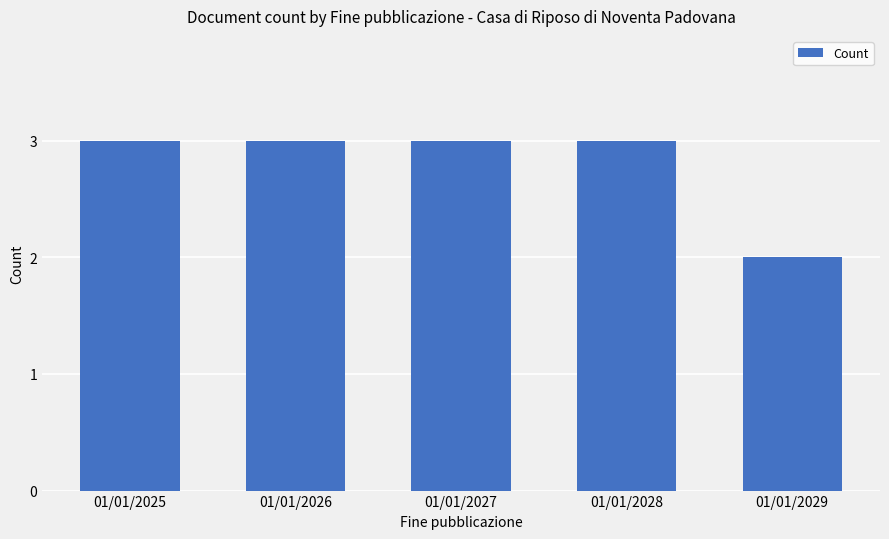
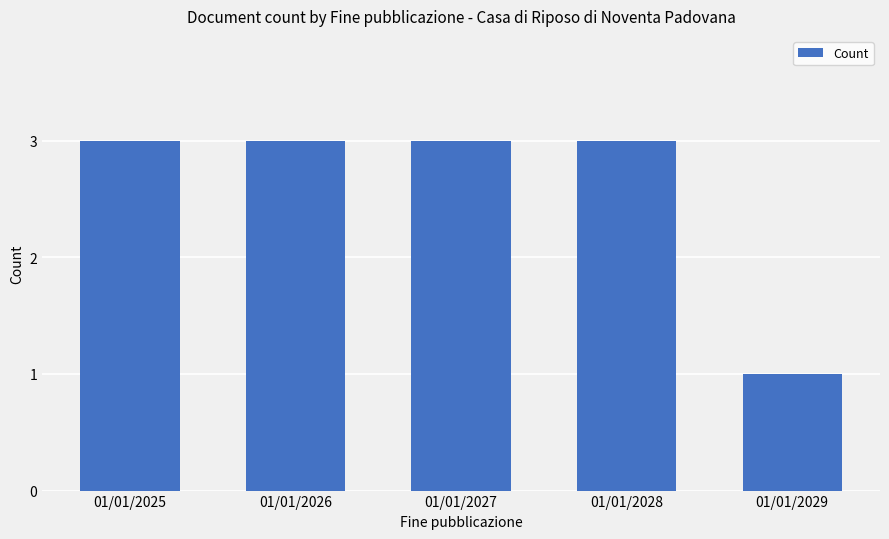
01/01/2029: 2 -> 1
